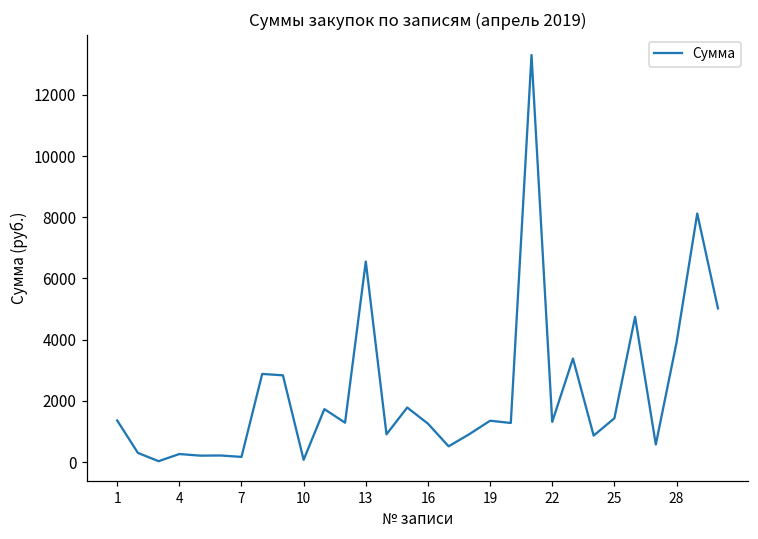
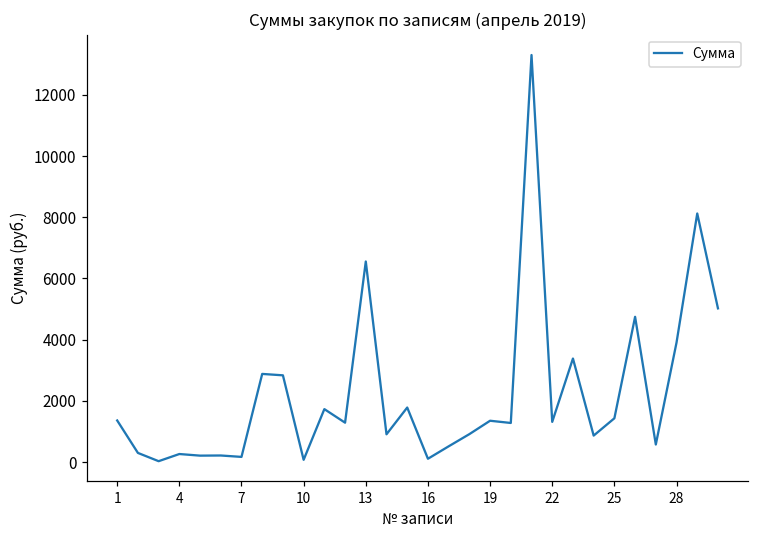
16: 1300 -> 100
